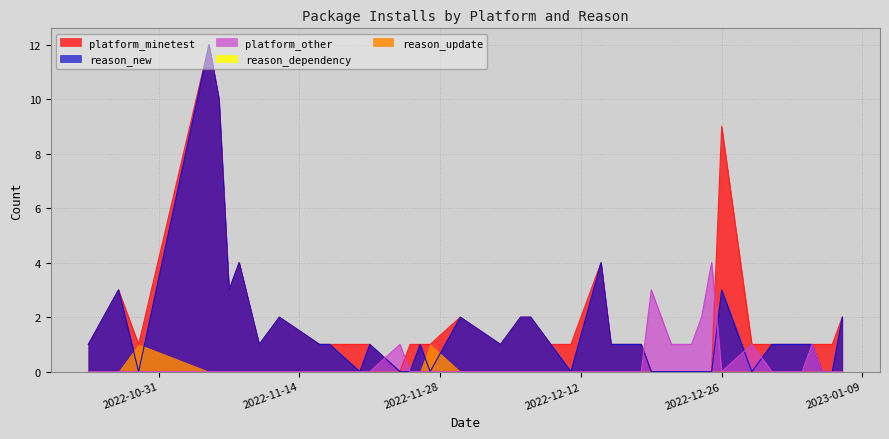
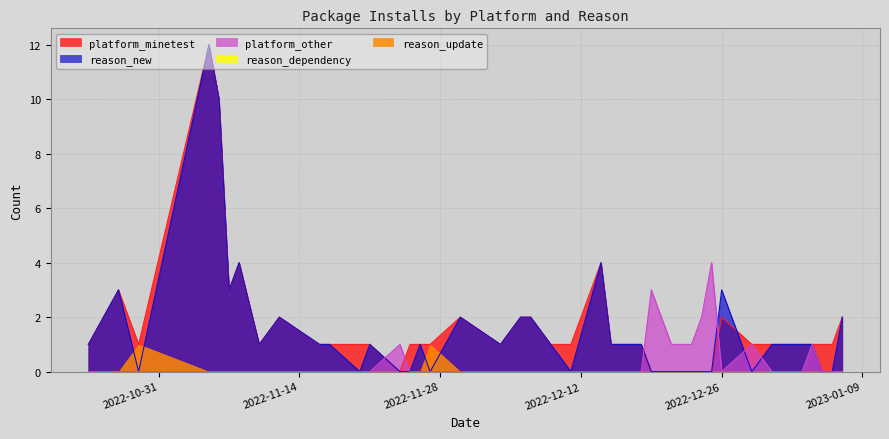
platform_minetest, 2022-12-26: 9 -> 2
